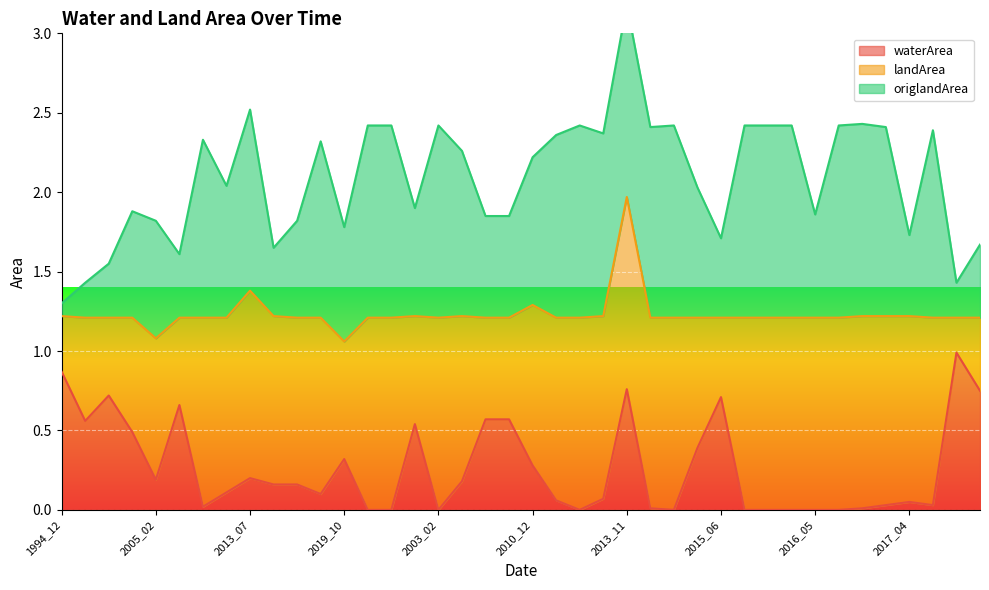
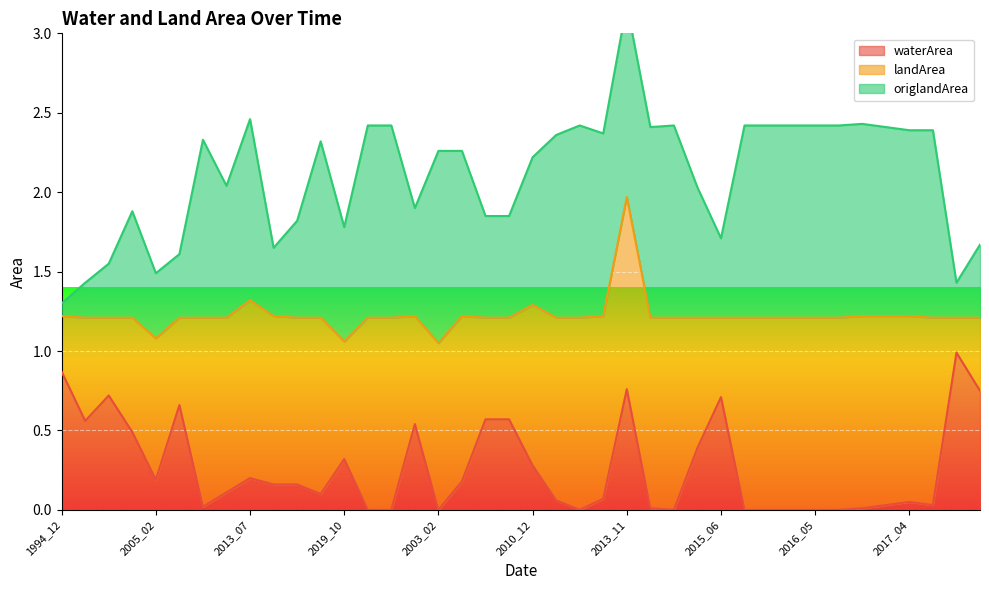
origlandArea, 2005_02: 0.74 -> 0.41
landArea, 2013_07: 1.18 -> 1.12
landArea, 2003_02: 1.21 -> 1.05
origlandArea, 2016_05: 0.65 -> 1.21
origlandArea, 2017_04: 0.51 -> 1.17
